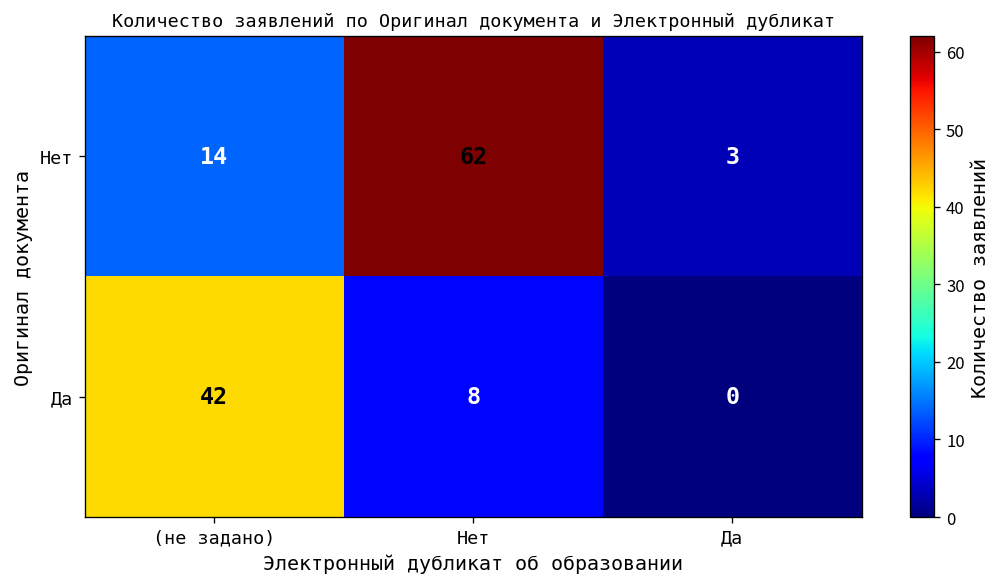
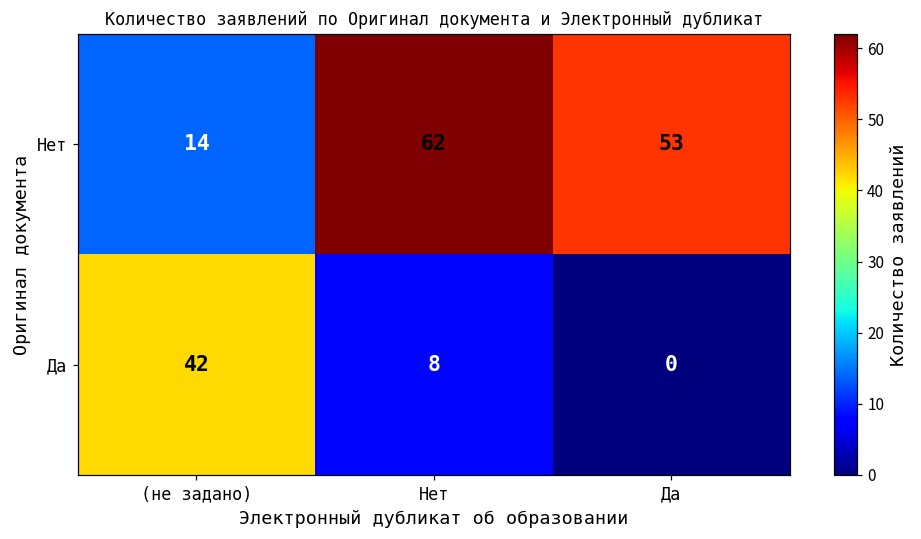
Нет, Да: 3 -> 53
